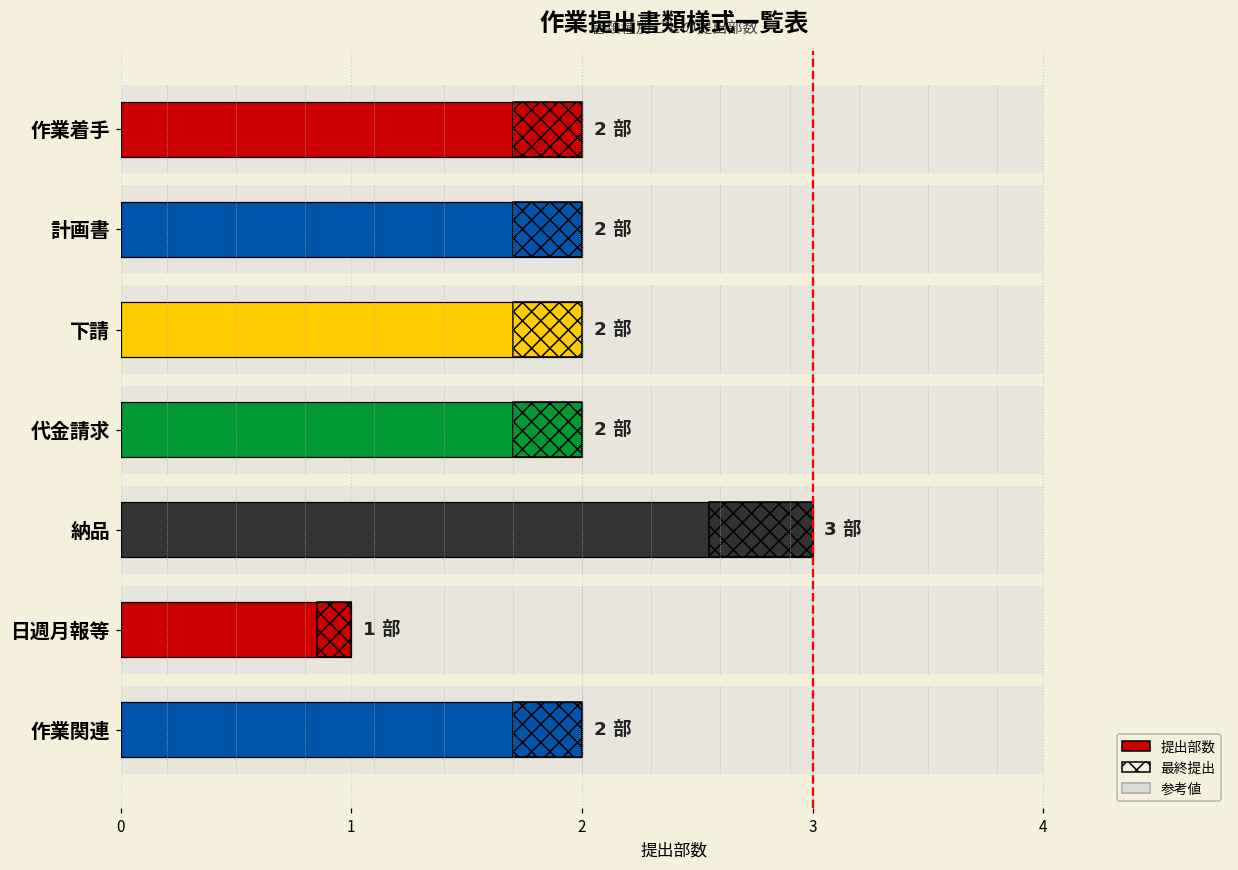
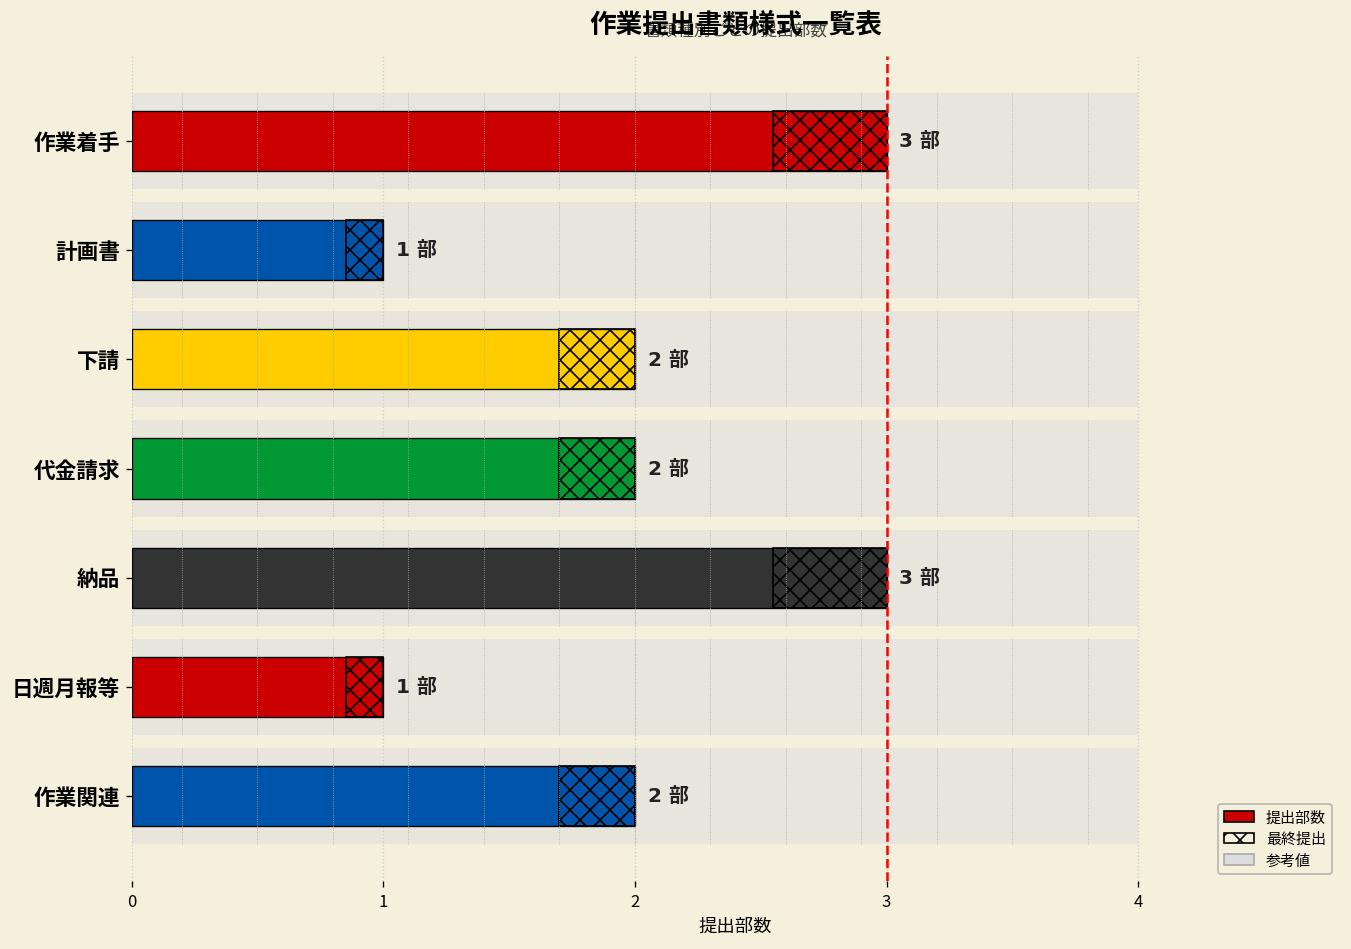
提出部数, 作業着手: 2 -> 3
提出部数, 計画書: 2 -> 1
